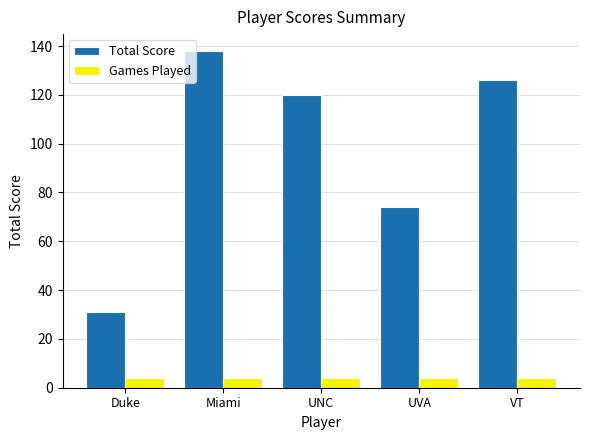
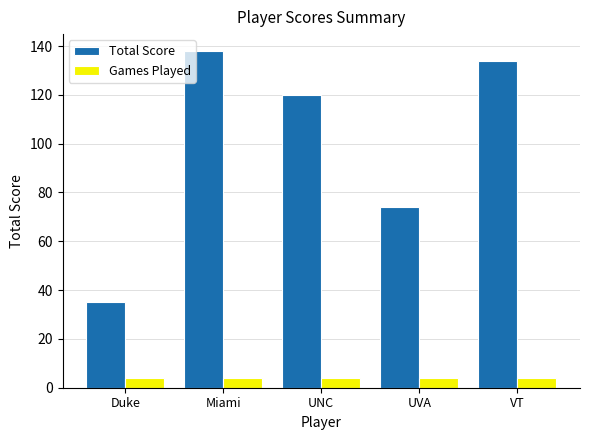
Total Score, Duke: 31 -> 35
Total Score, VT: 126 -> 134
